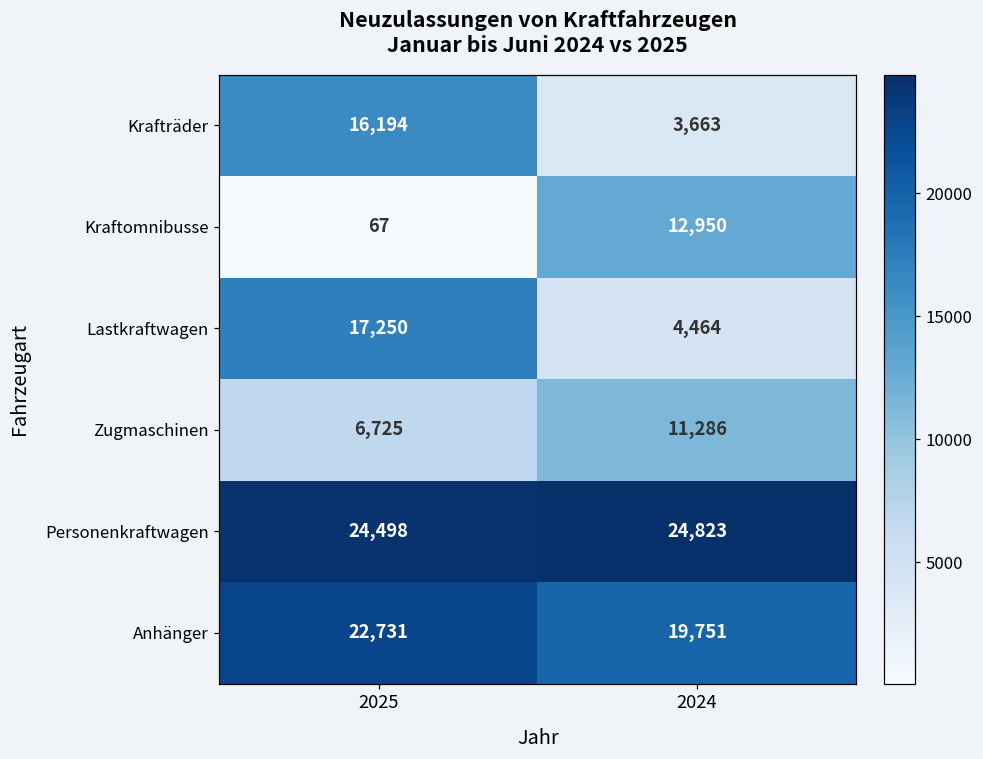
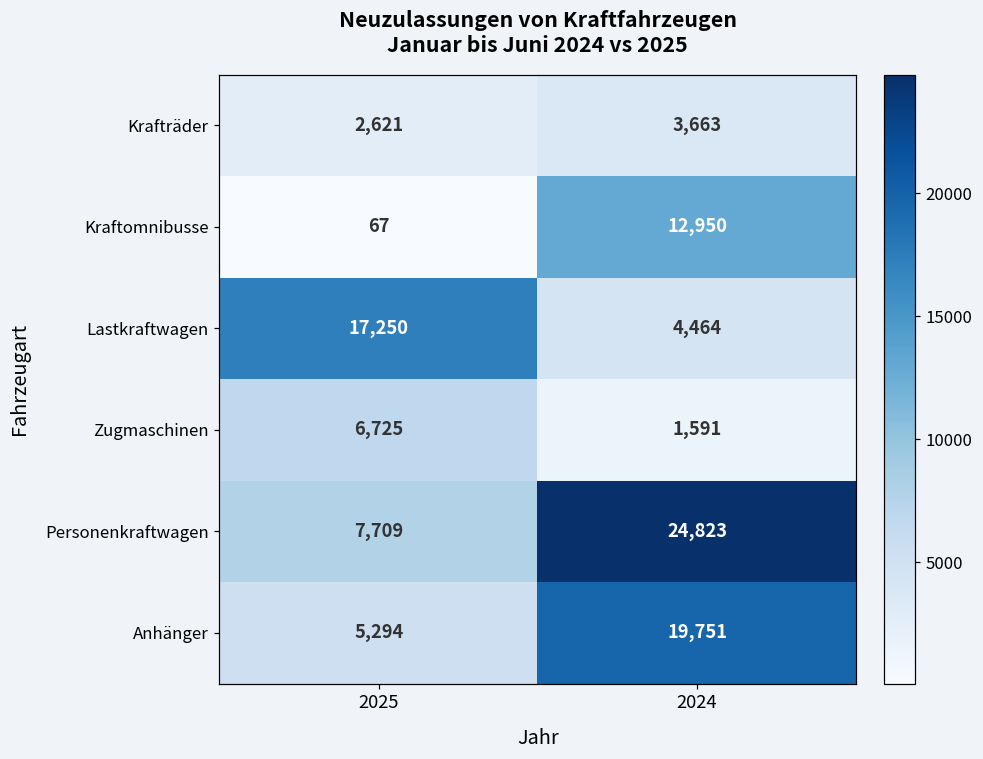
Krafträder, 2025: 16,194 -> 2,621
Zugmaschinen, 2024: 11,286 -> 1,591
Personenkraftwagen, 2025: 24,498 -> 7,709
Anhänger, 2025: 22,731 -> 5,294
